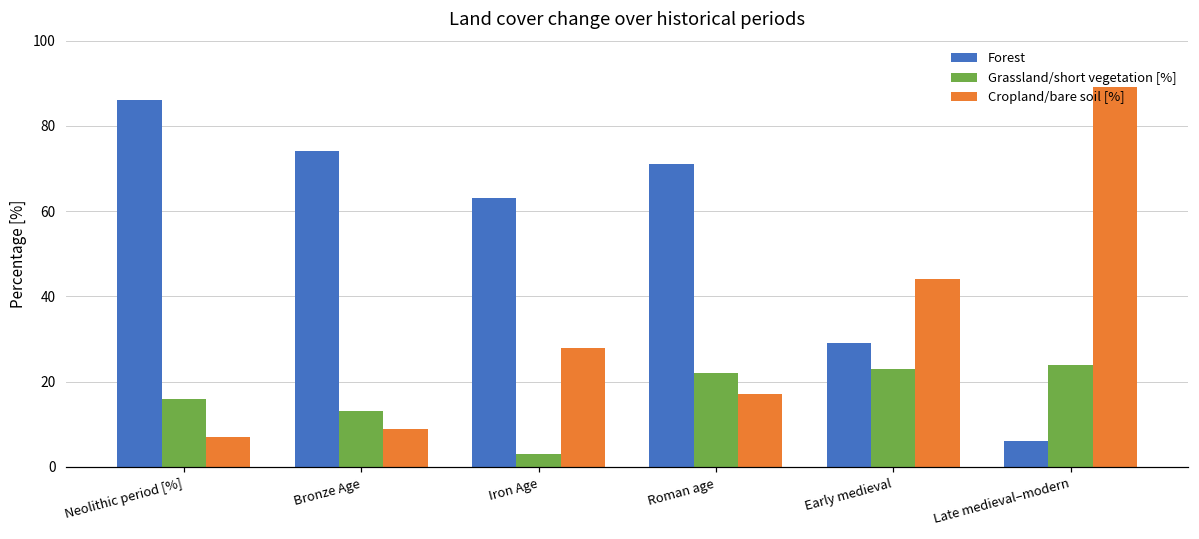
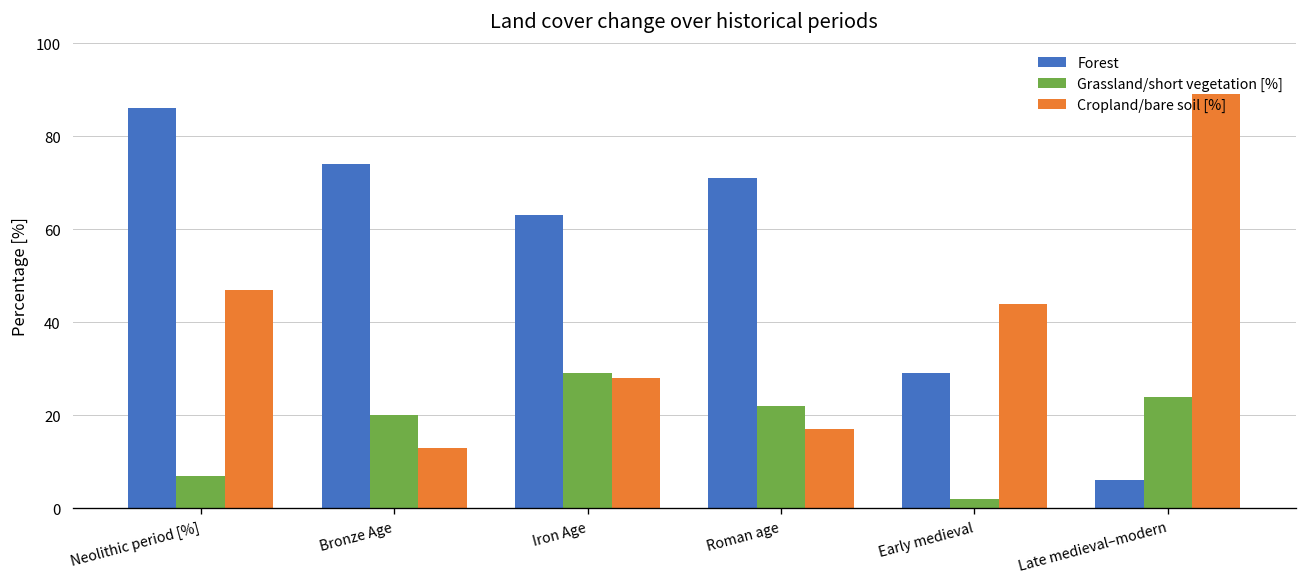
Grassland/short vegetation [%], Neolithic period [%]: 16 -> 7
Cropland/bare soil [%], Neolithic period [%]: 7 -> 47
Grassland/short vegetation [%], Bronze Age: 13 -> 20
Cropland/bare soil [%], Bronze Age: 9 -> 13
Grassland/short vegetation [%], Iron Age: 3 -> 29
Grassland/short vegetation [%], Early medieval: 23 -> 2
